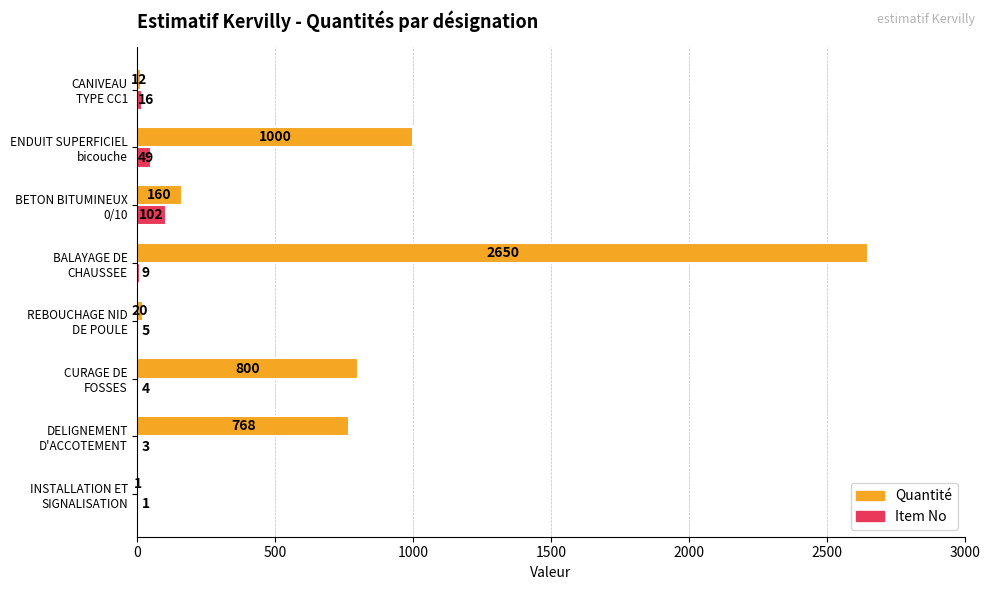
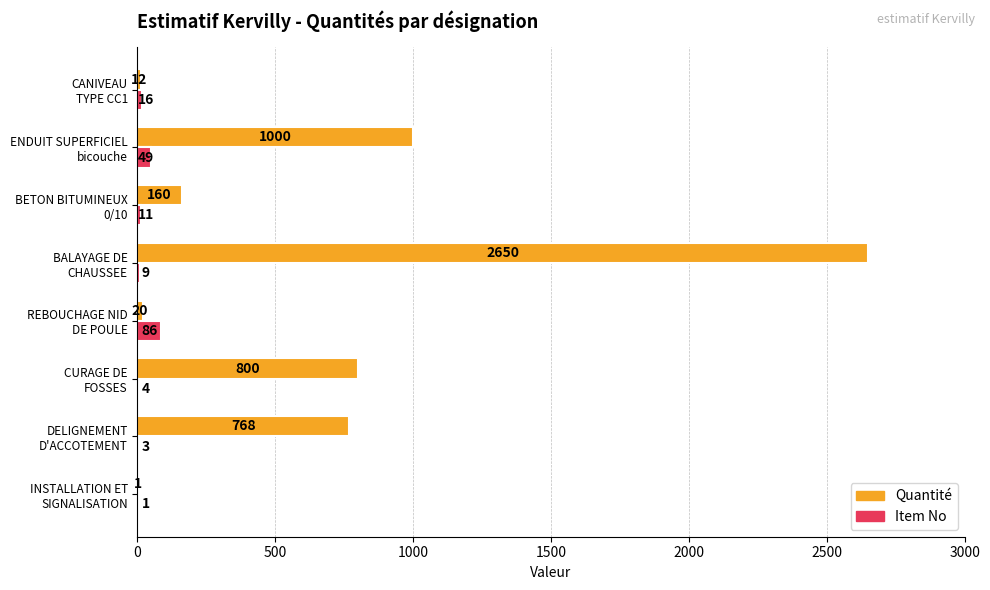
Item No, BETON BITUMINEUX 0/10: 102 -> 11
Item No, REBOUCHAGE NID DE POULE: 5 -> 86
